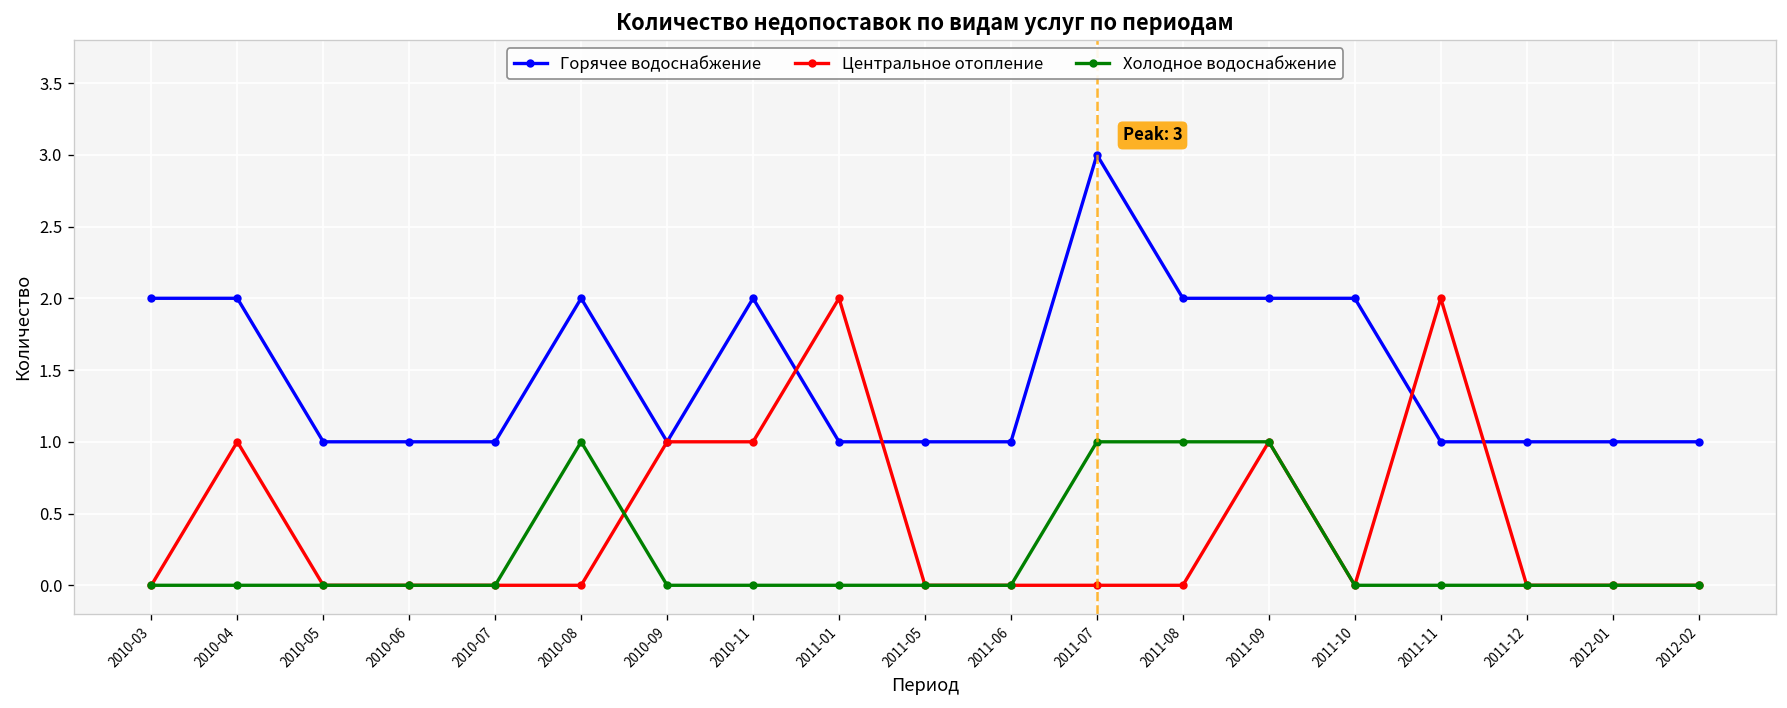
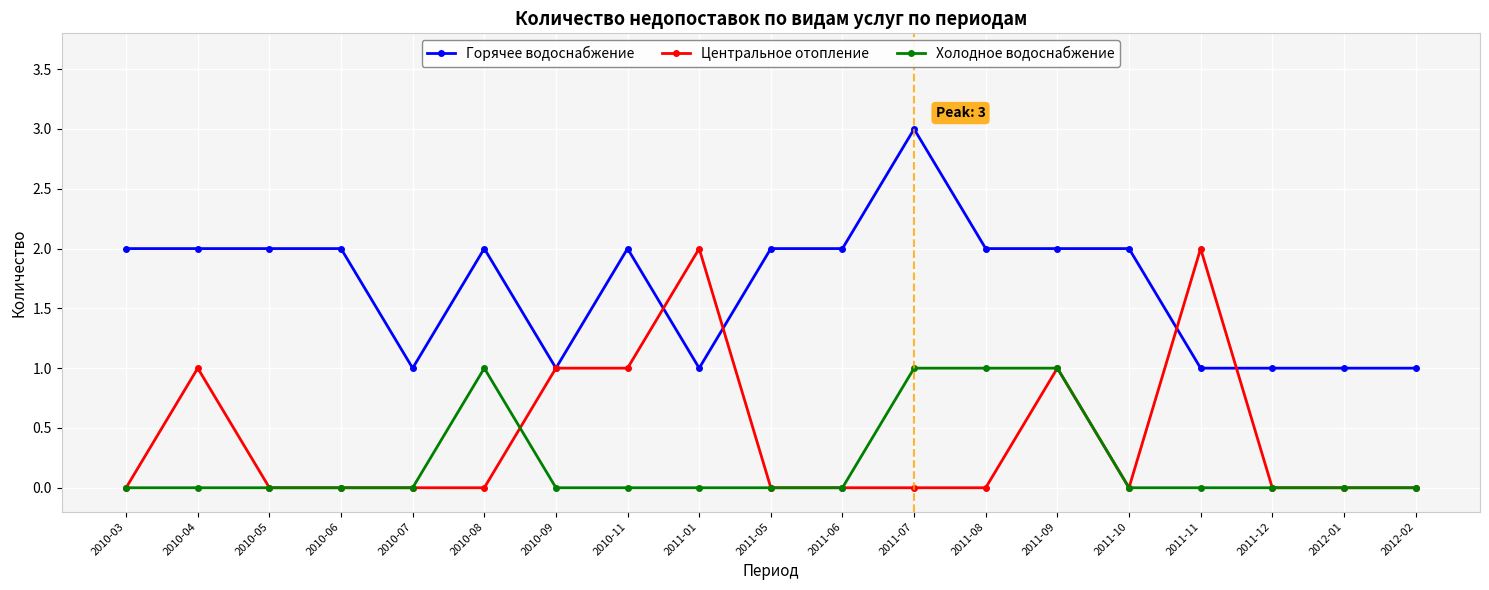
Горячее водоснабжение, 2010-05: 1 -> 2
Горячее водоснабжение, 2010-06: 1 -> 2
Горячее водоснабжение, 2011-05: 1 -> 2
Горячее водоснабжение, 2011-06: 1 -> 2
